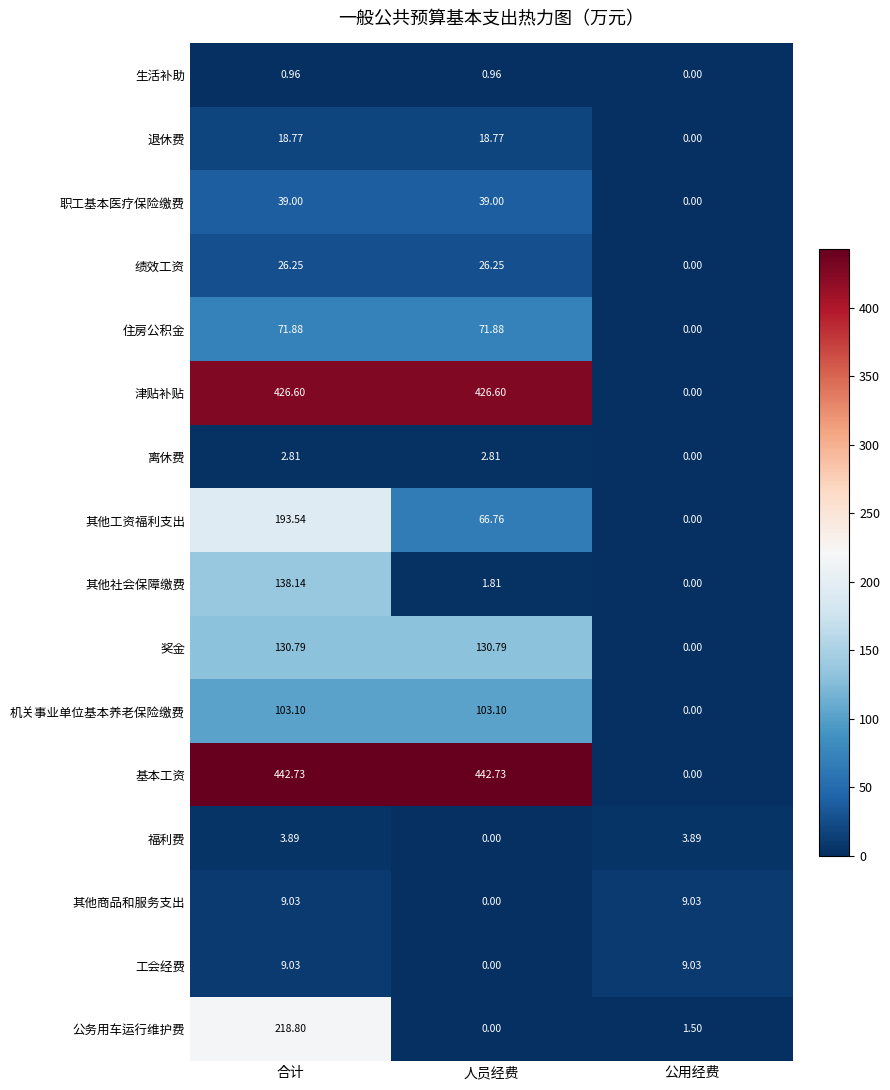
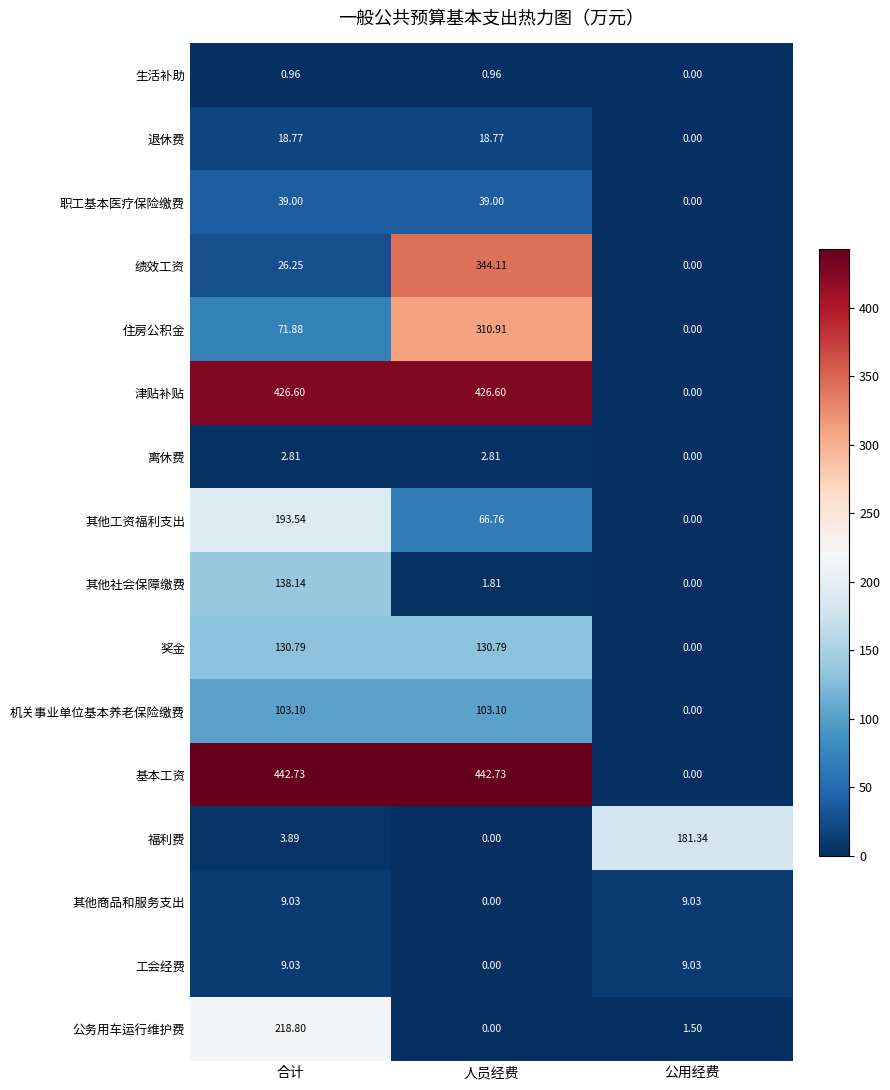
绩效工资, 人员经费: 26.25 -> 344.11
住房公积金, 人员经费: 71.88 -> 310.91
福利费, 公用经费: 3.89 -> 181.34
